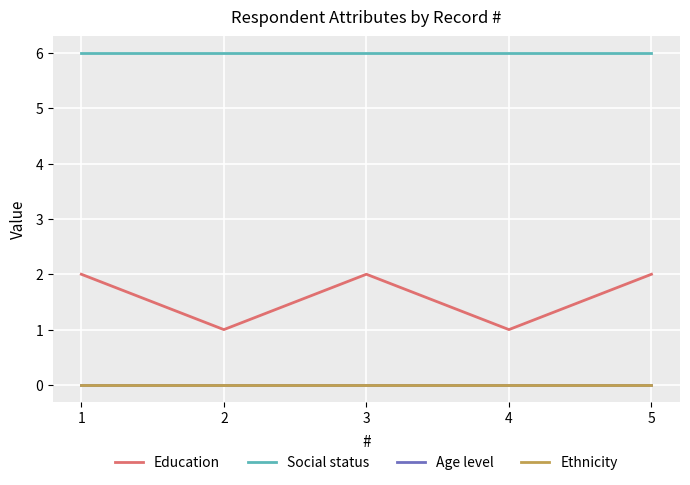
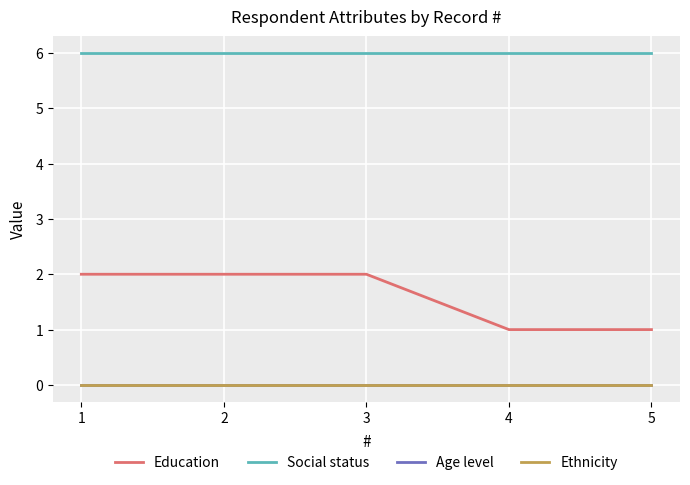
Education, 2: 1 -> 2
Education, 5: 2 -> 1
